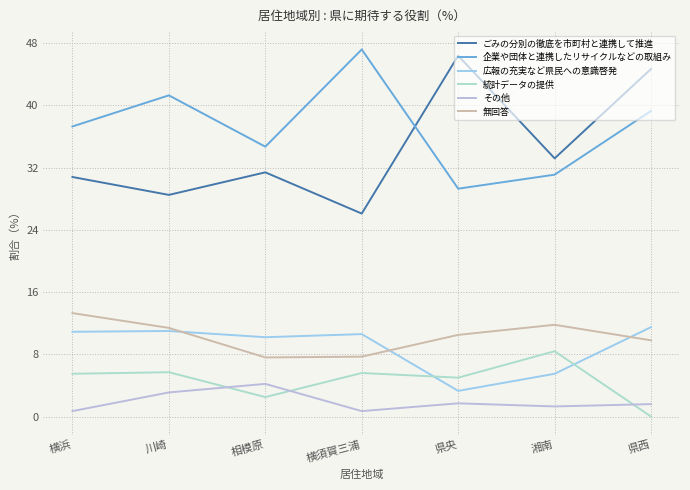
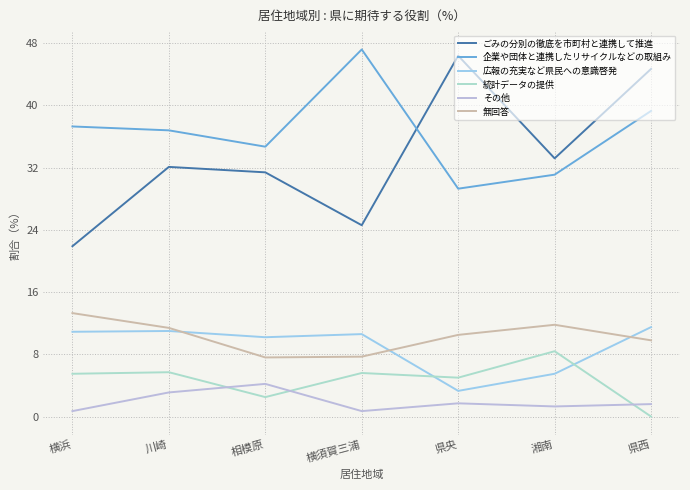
ごみの分別の徹底を市町村と連携して推進, 横浜: 31 -> 22
ごみの分別の徹底を市町村と連携して推進, 川崎: 29 -> 32
企業や団体と連携したリサイクルなどの取組み, 川崎: 41 -> 37
ごみの分別の徹底を市町村と連携して推進, 横須賀三浦: 26 -> 25
